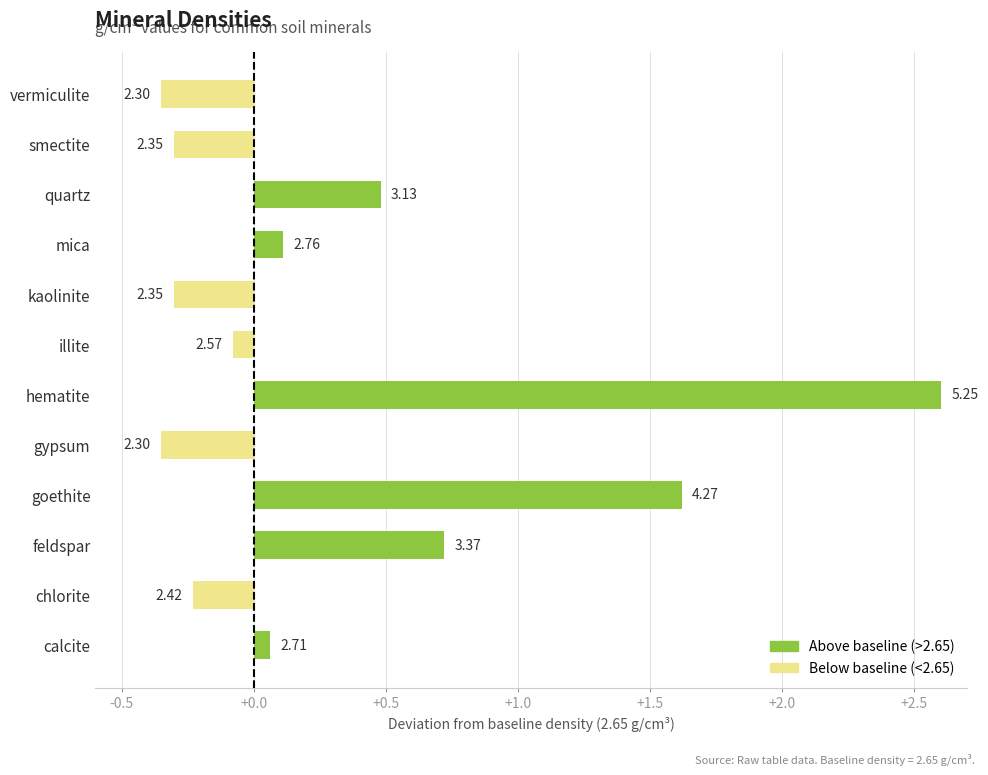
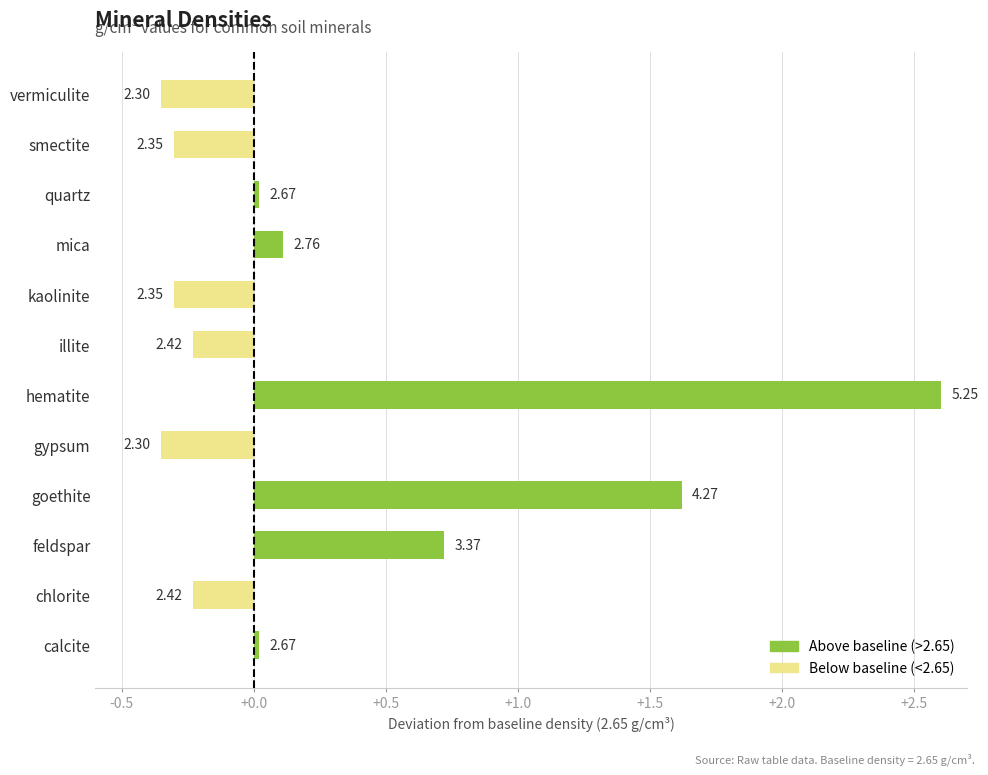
quartz: 3.13 -> 2.67
illite: 2.57 -> 2.42
calcite: 2.71 -> 2.67
